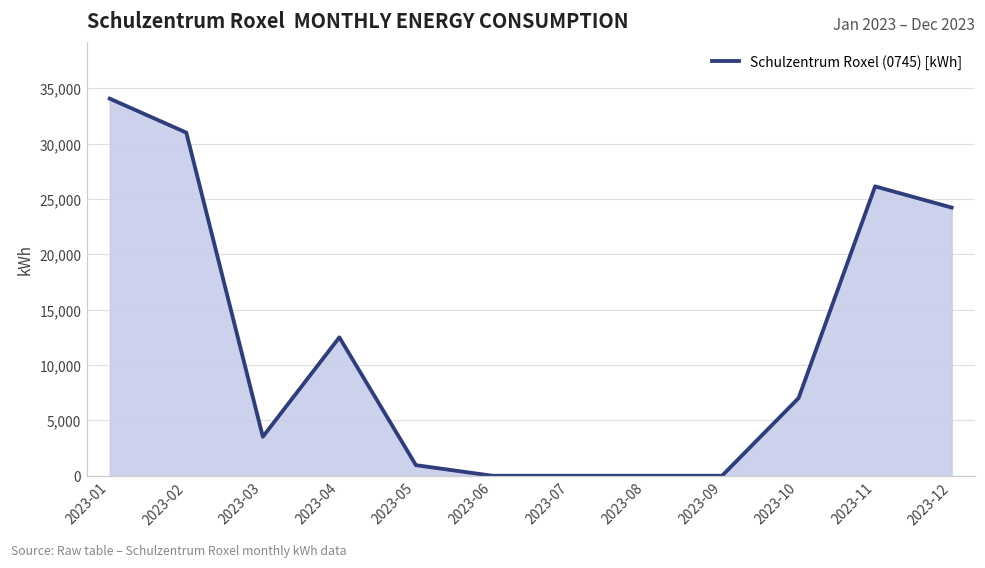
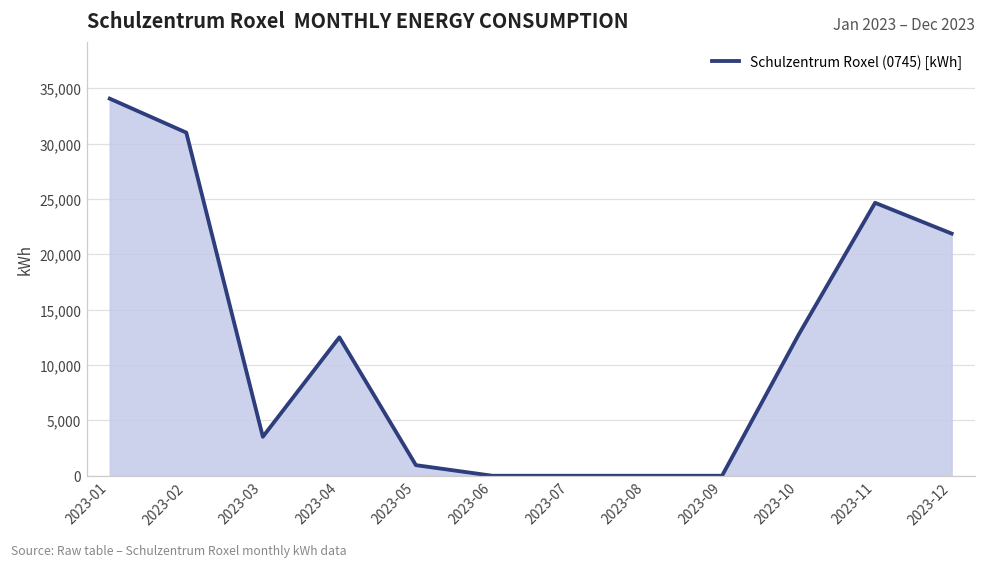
2023-10: 7,000 -> 12,700
2023-11: 26,100 -> 24,700
2023-12: 24,200 -> 21,900
